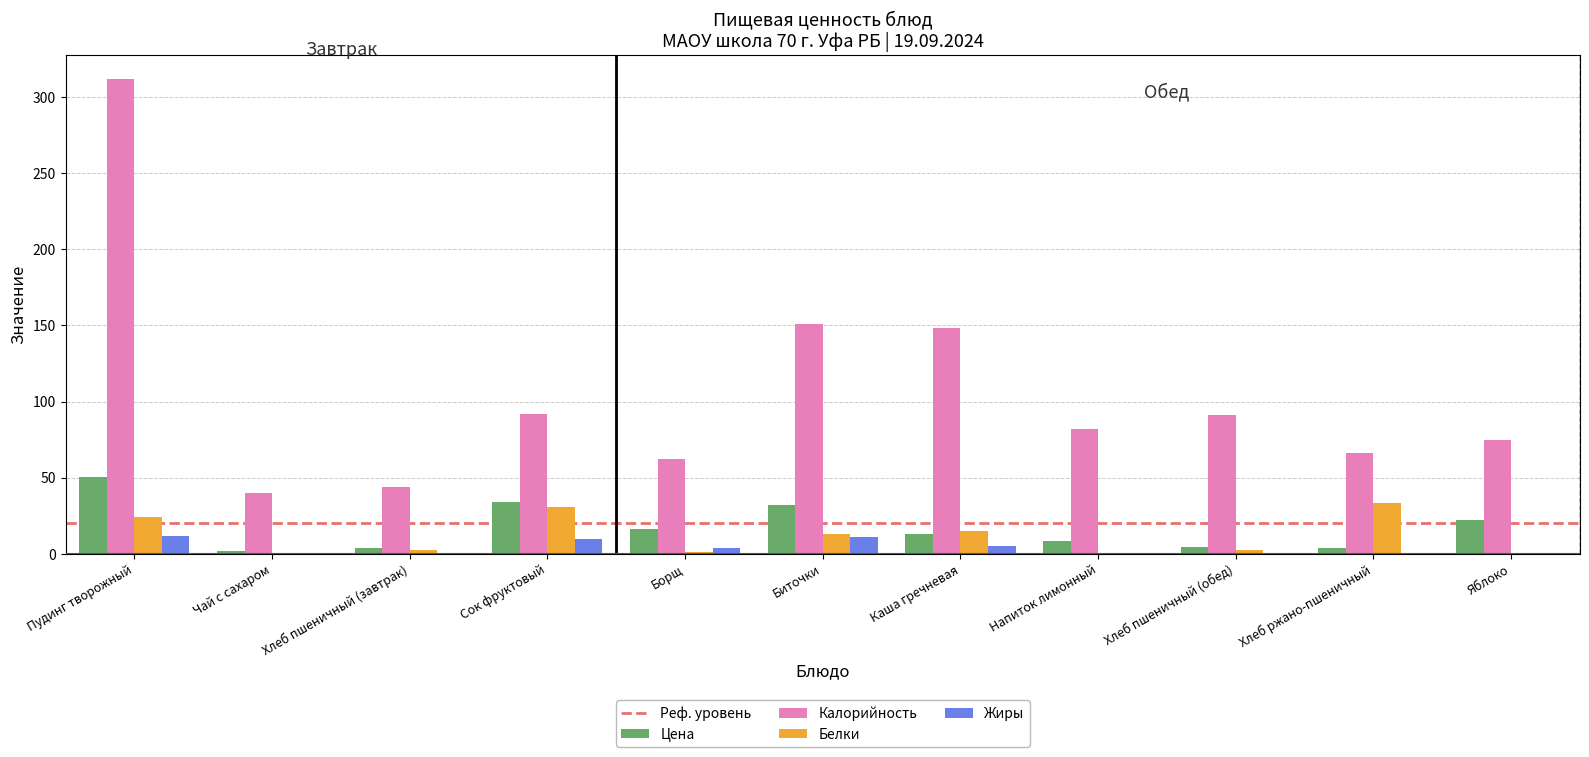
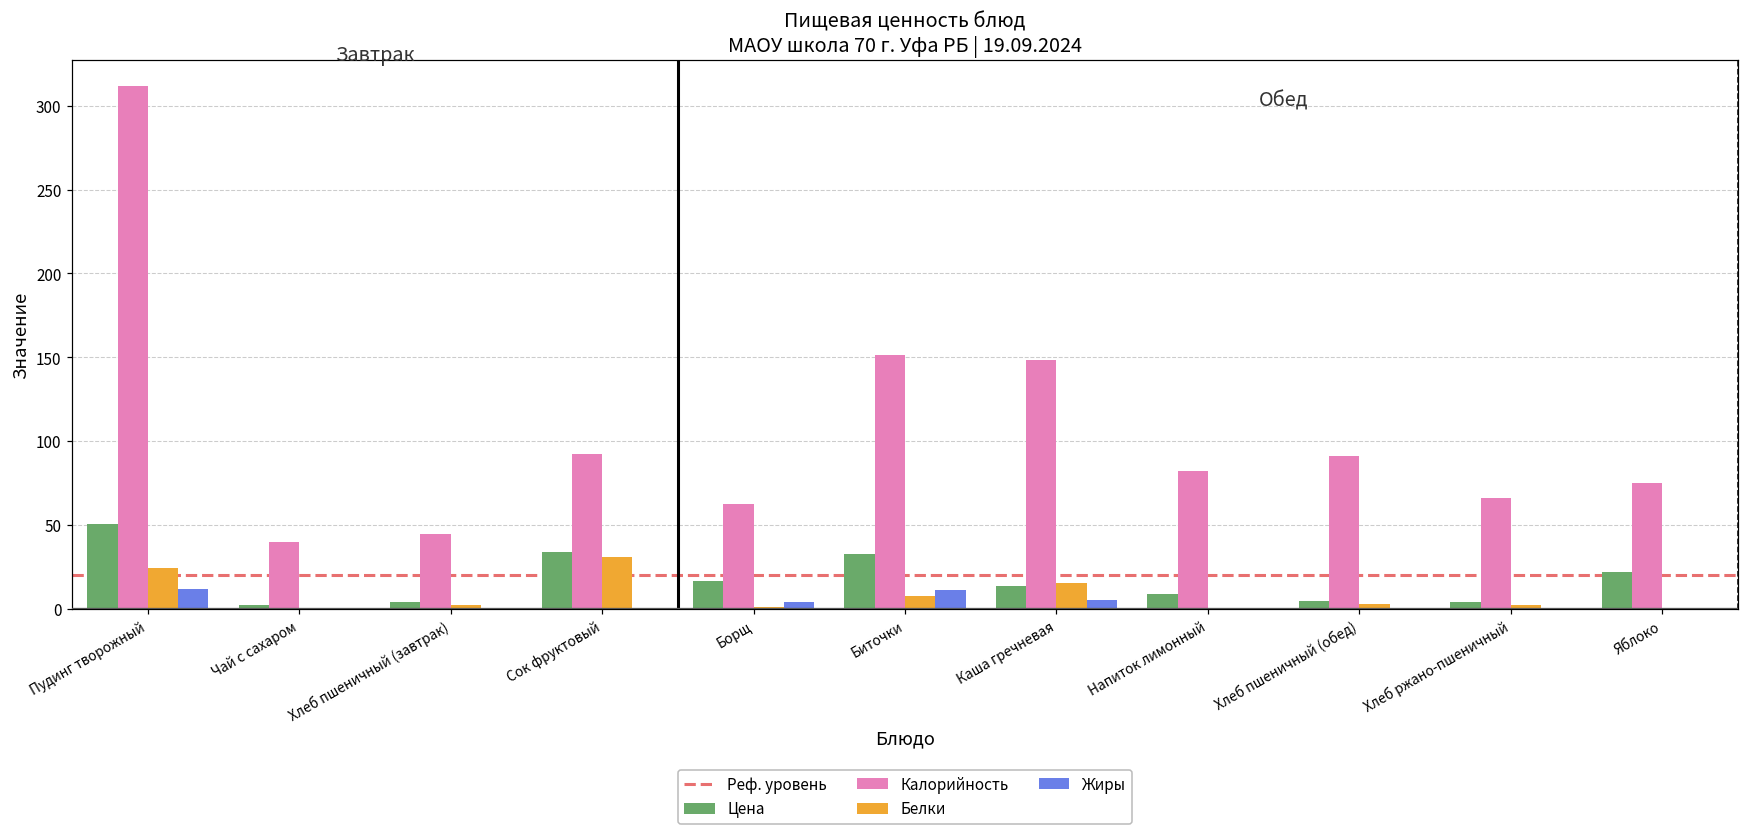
Жиры, Сок фруктовый: 10 -> 0
Белки, Биточки: 13 -> 7
Белки, Хлеб ржано-пшеничный: 33 -> 2
